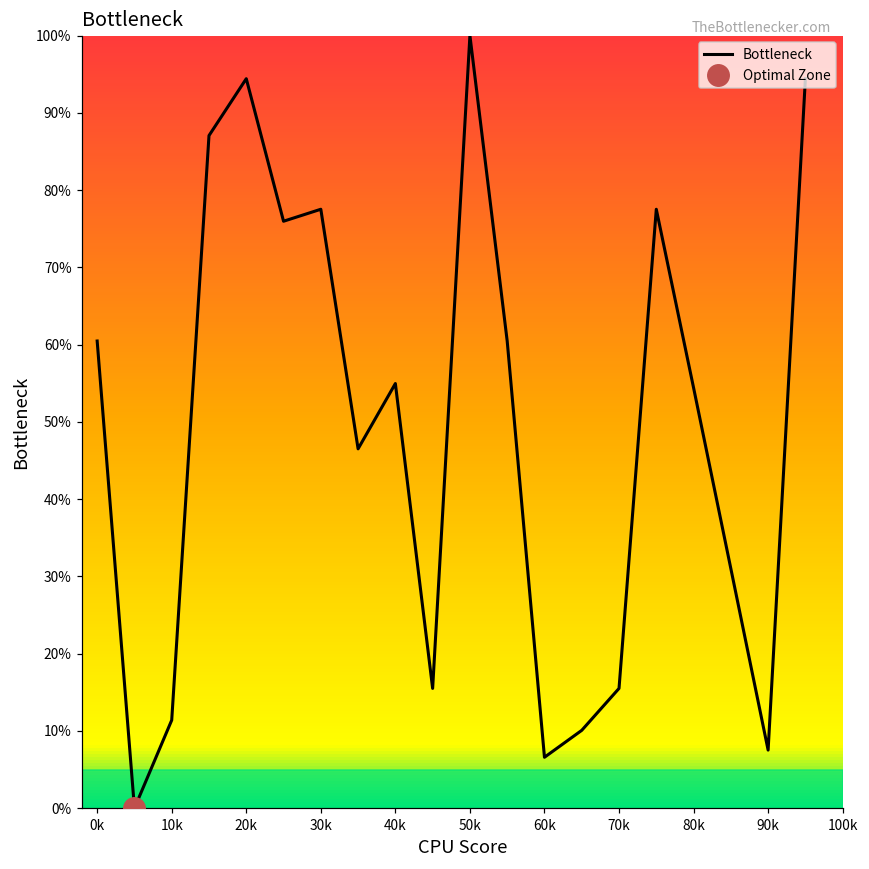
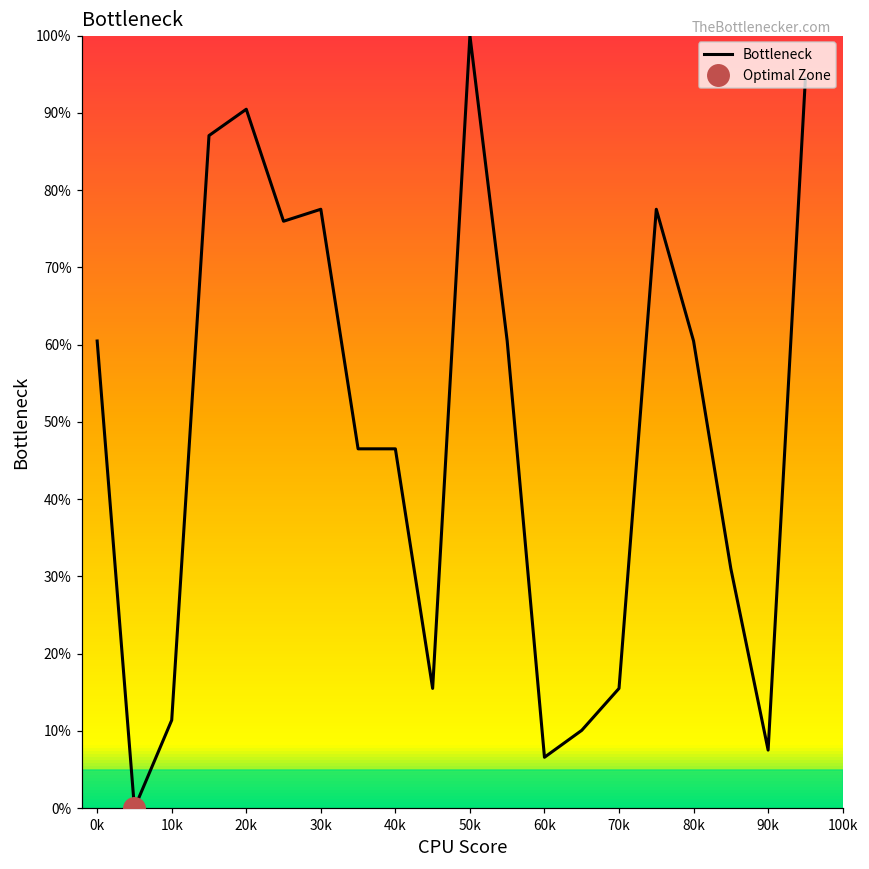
Bottleneck, 20k: 94% -> 90%
Bottleneck, 40k: 55% -> 47%
Bottleneck, 80k: 54% -> 60%
